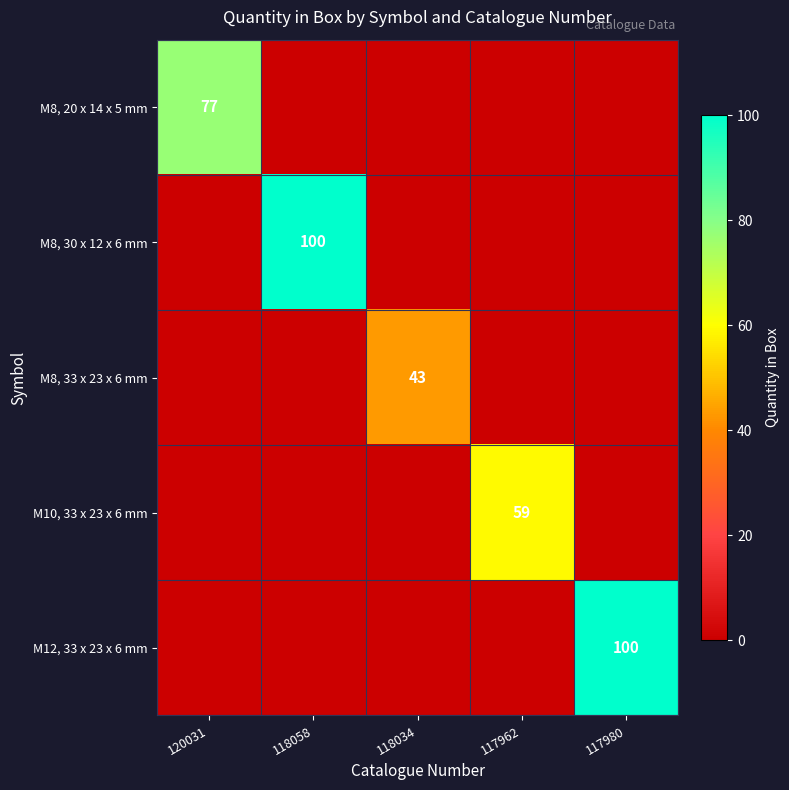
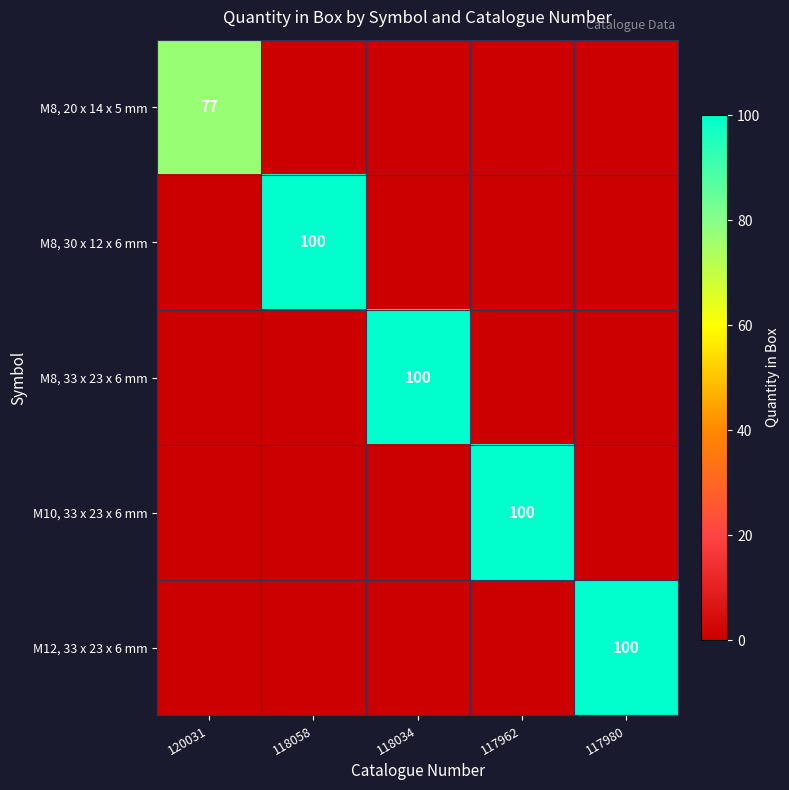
M8, 33 x 23 x 6 mm, 118034: 43 -> 100
M10, 33 x 23 x 6 mm, 117962: 59 -> 100
